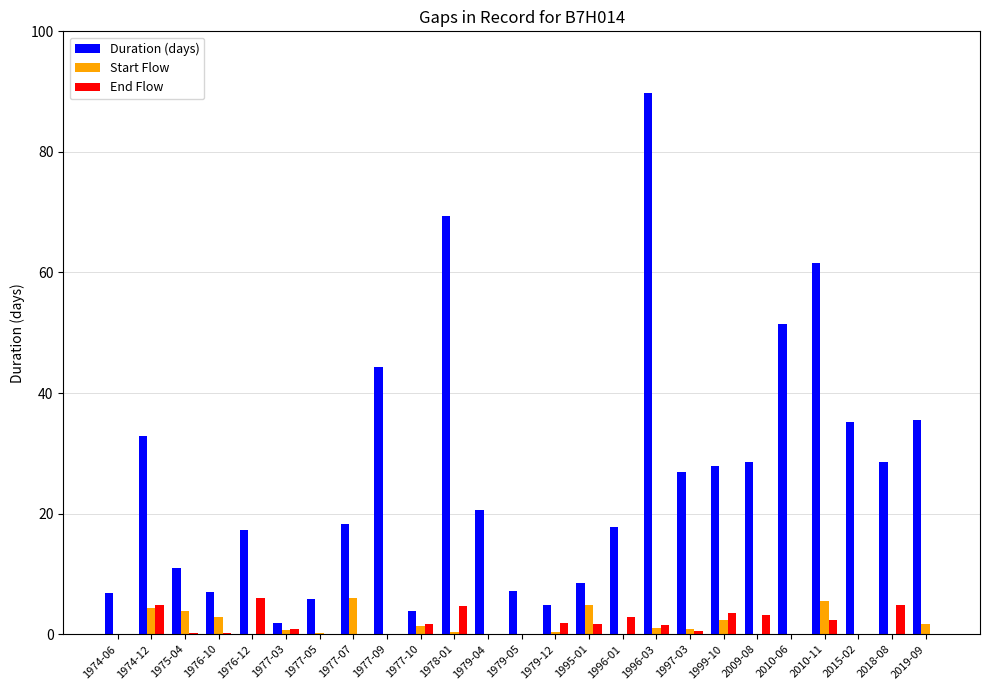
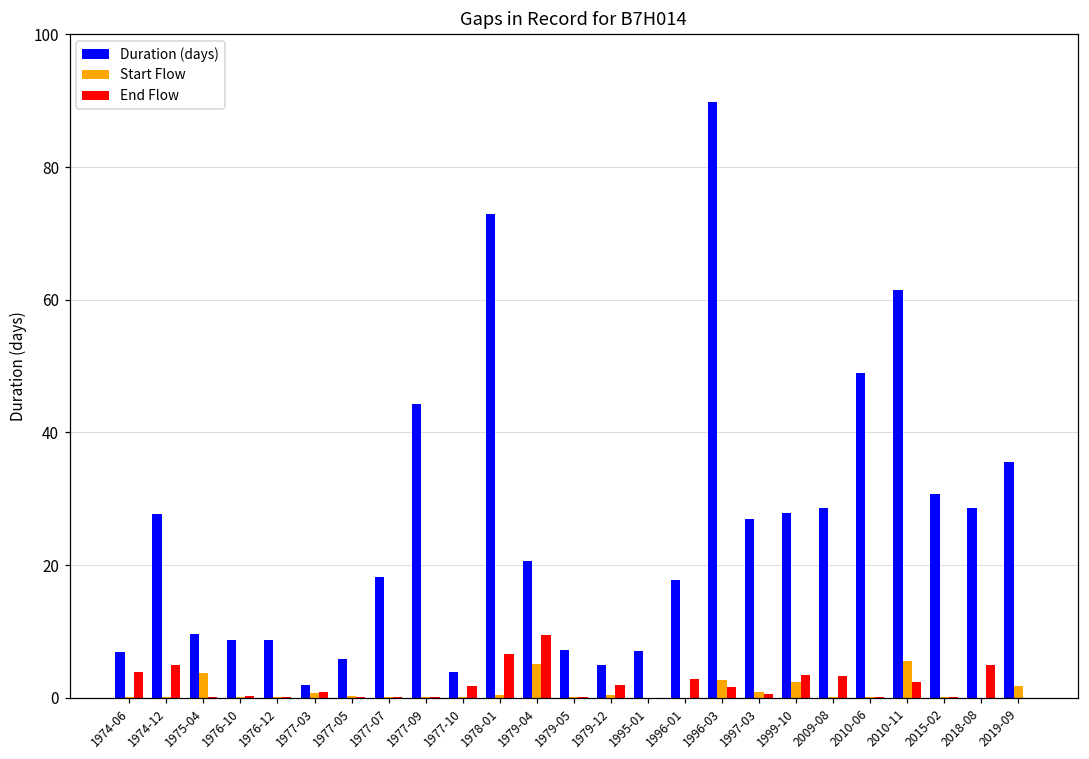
End Flow, 1974-06: 0 -> 4
Duration (days), 1974-12: 33 -> 28
Start Flow, 1974-12: 4 -> 0
Duration (days), 1975-04: 11 -> 10
Duration (days), 1976-10: 7 -> 9
Start Flow, 1976-10: 3 -> 0
Duration (days), 1976-12: 17 -> 9
End Flow, 1976-12: 6 -> 0
Start Flow, 1977-07: 6 -> 0
Start Flow, 1977-10: 1 -> 0
Duration (days), 1978-01: 69 -> 73
End Flow, 1978-01: 5 -> 7
Start Flow, 1979-04: 0 -> 5
End Flow, 1979-04: 0 -> 9
Duration (days), 1995-01: 9 -> 7
Start Flow, 1995-01: 5 -> 0
End Flow, 1995-01: 2 -> 0
Start Flow, 1996-03: 1 -> 3
Duration (days), 2010-06: 51 -> 49
Duration (days), 2015-02: 35 -> 31
